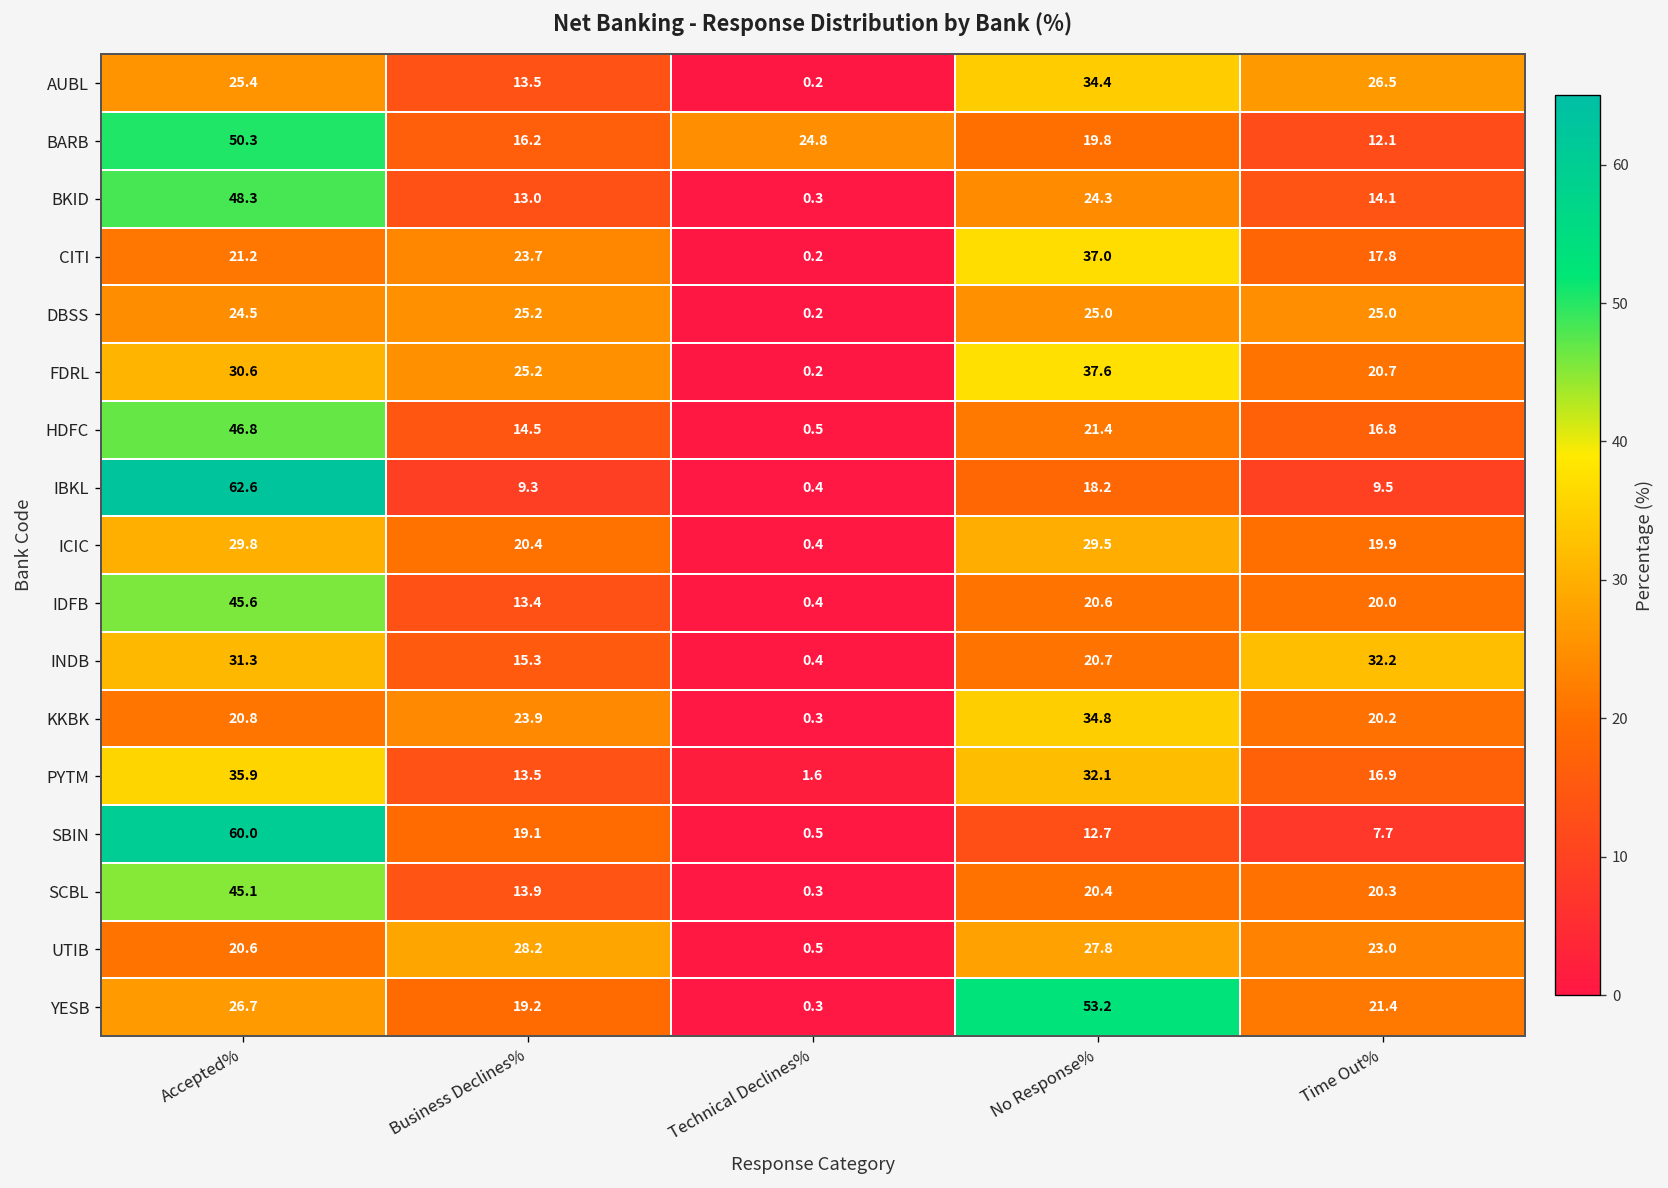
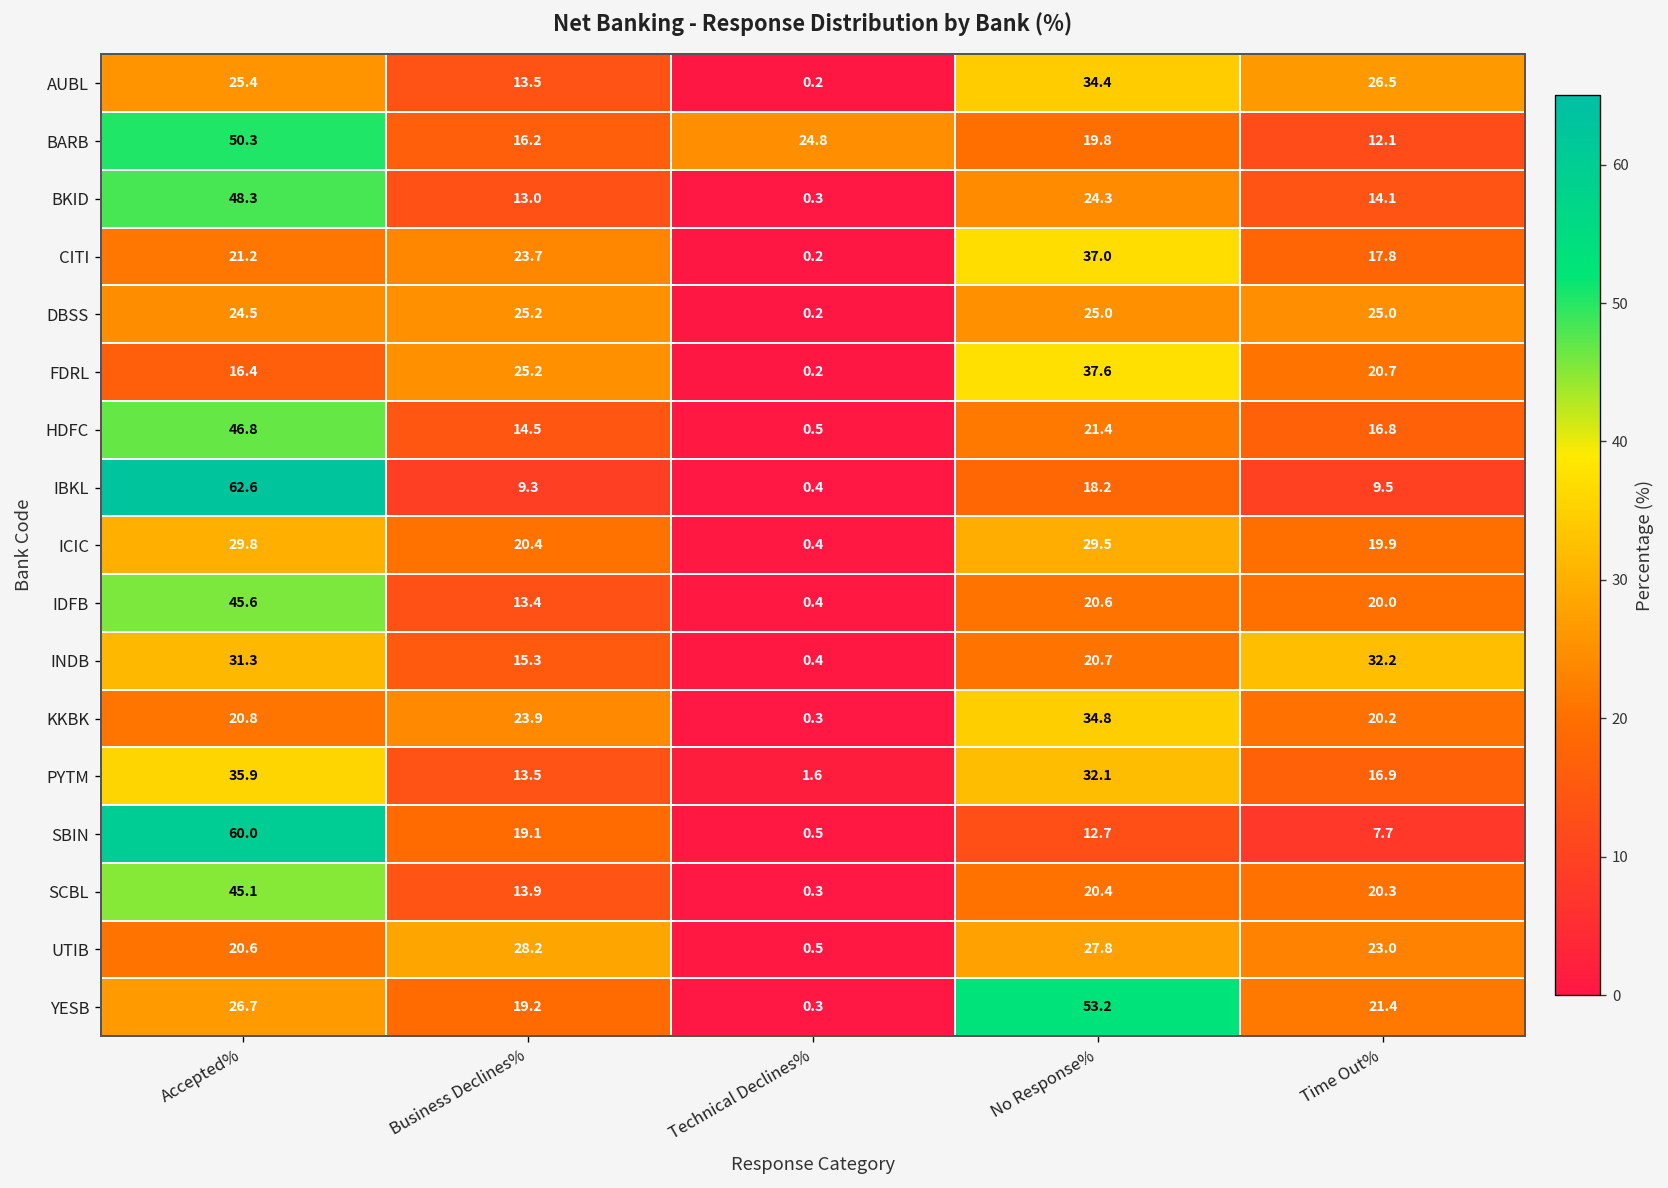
FDRL, Accepted%: 30.6 -> 16.4
